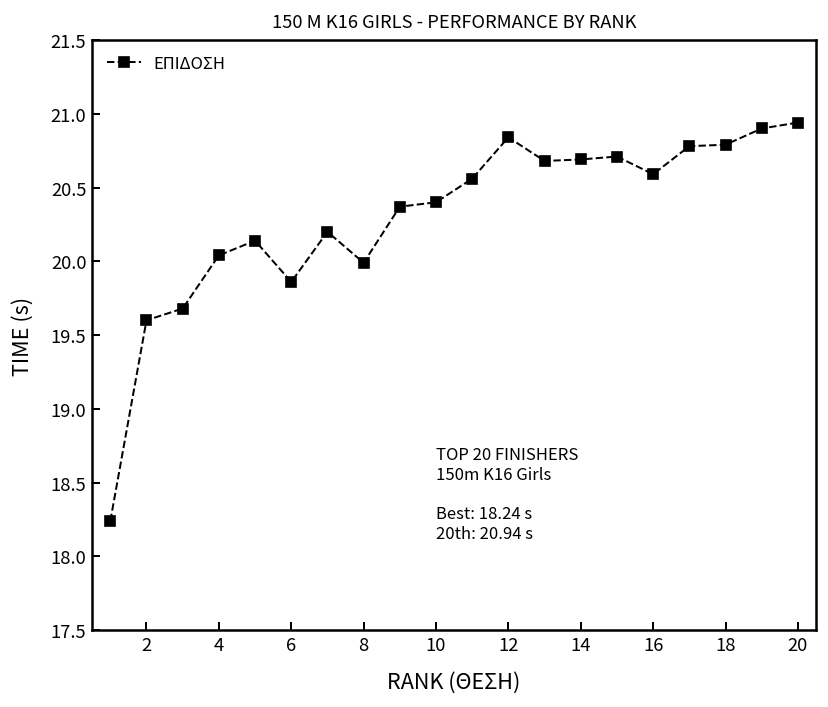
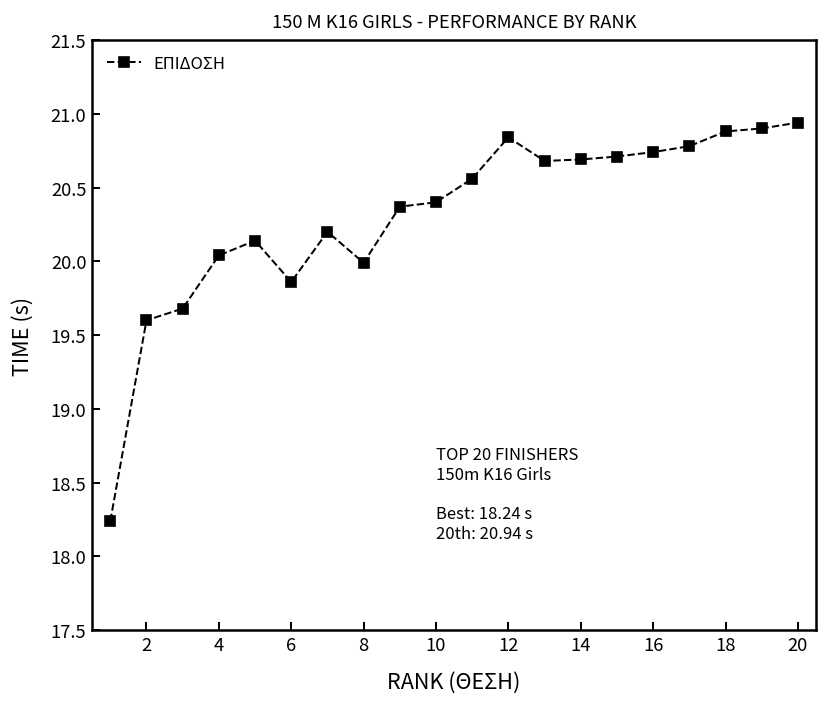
16: 20.59 -> 20.74
18: 20.79 -> 20.88
